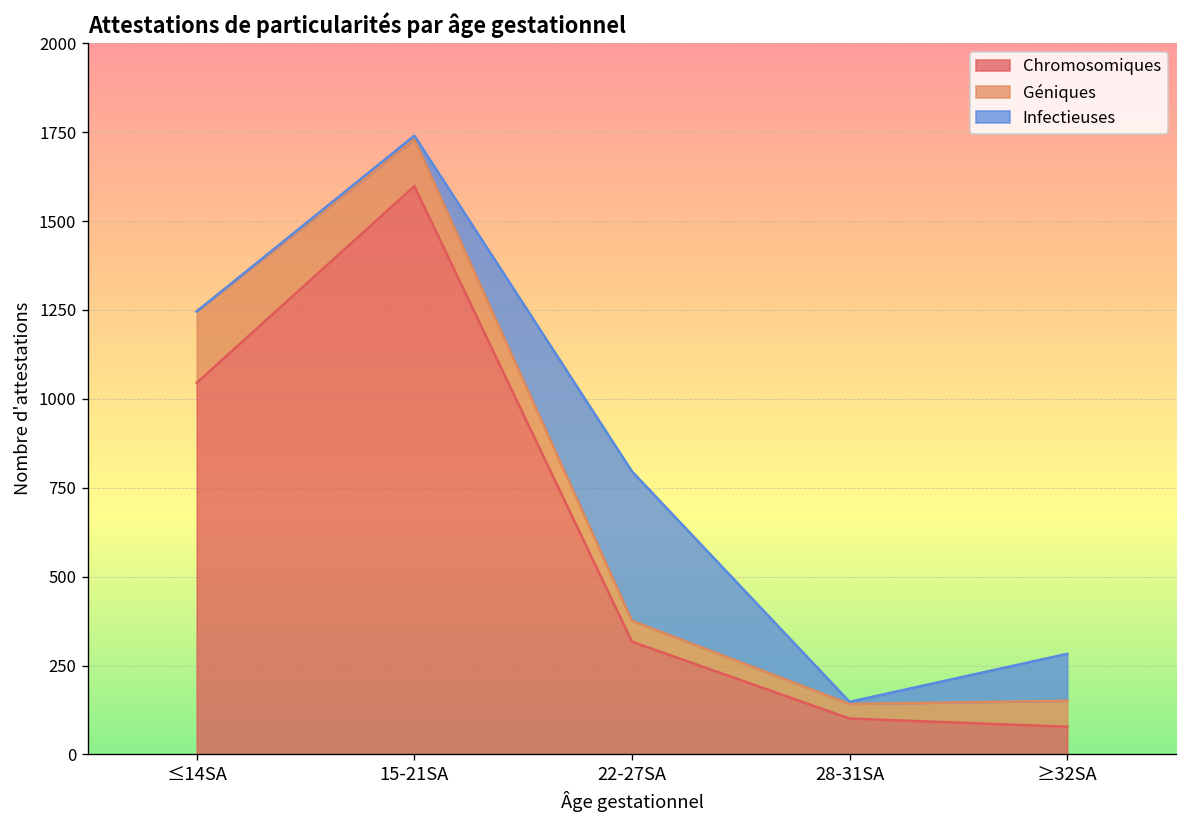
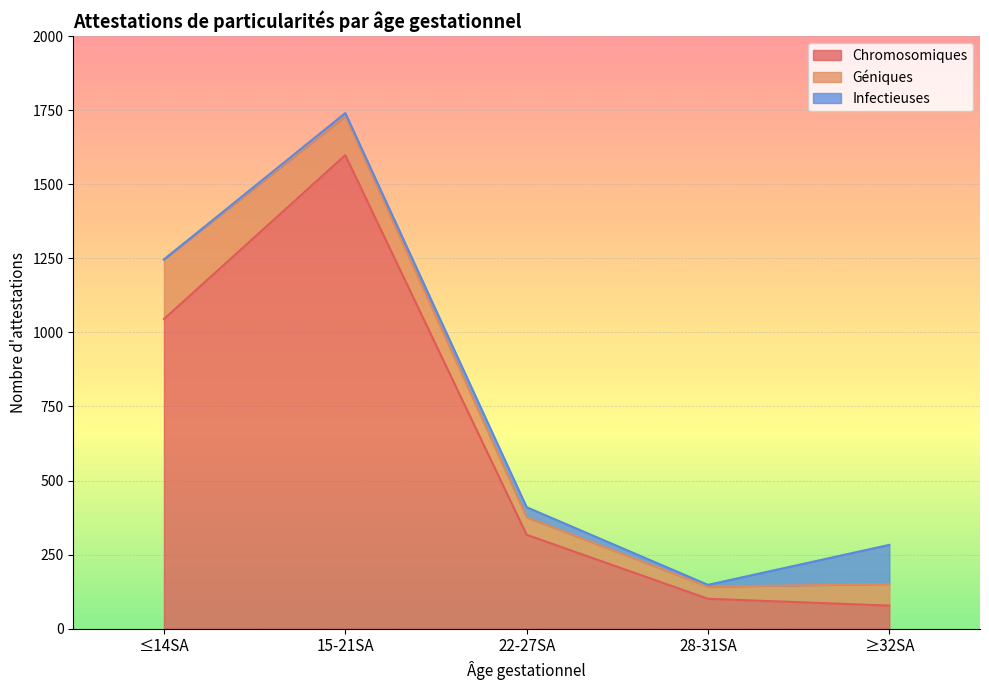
Infectieuses, 22-27SA: 420 -> 30
